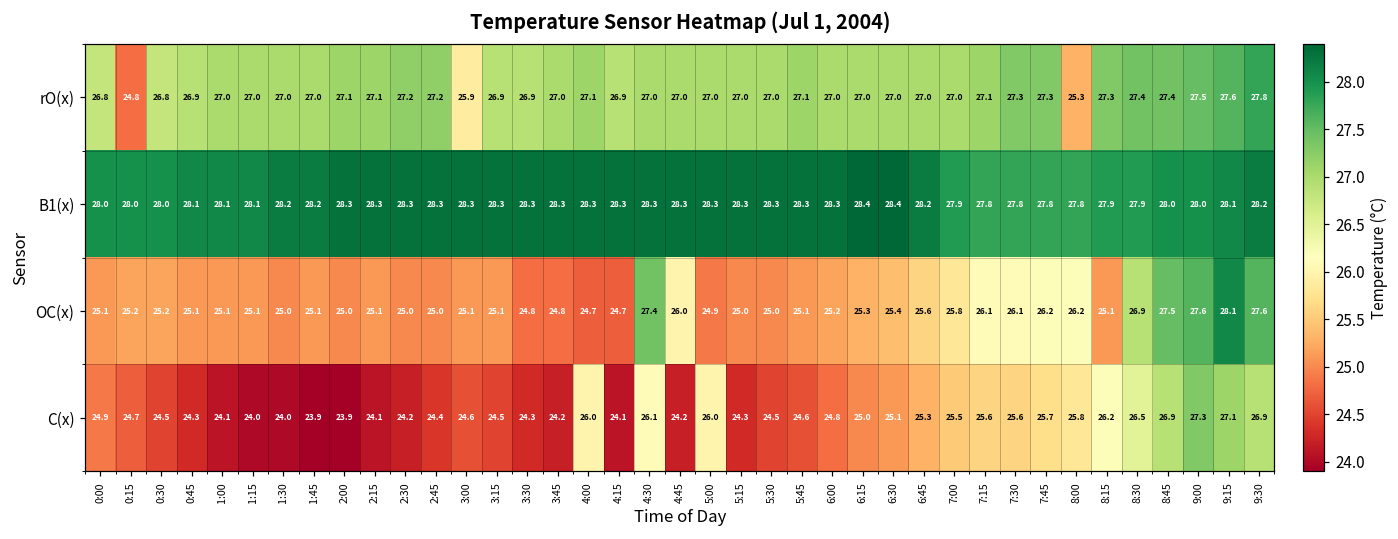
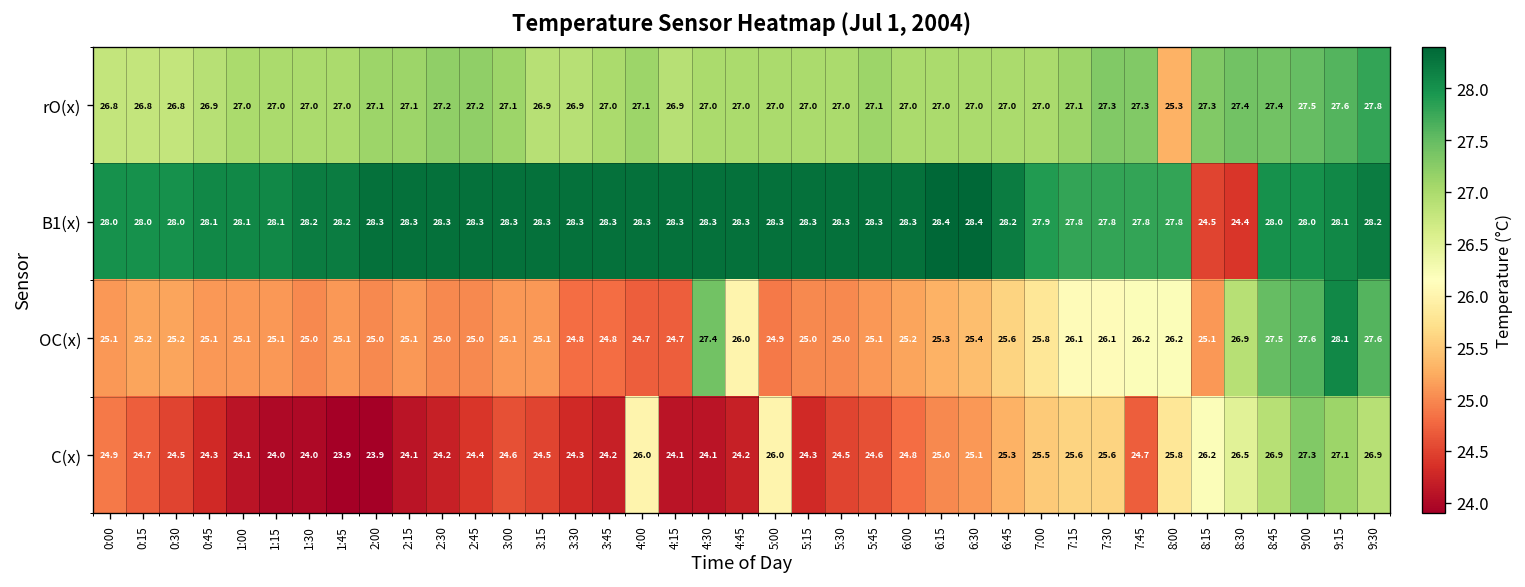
rO(x), 0:15: 24.8 -> 26.8
rO(x), 3:00: 25.9 -> 27.1
B1(x), 8:15: 27.9 -> 24.5
B1(x), 8:30: 27.9 -> 24.4
C(x), 4:30: 26.1 -> 24.1
C(x), 7:45: 25.7 -> 24.7
